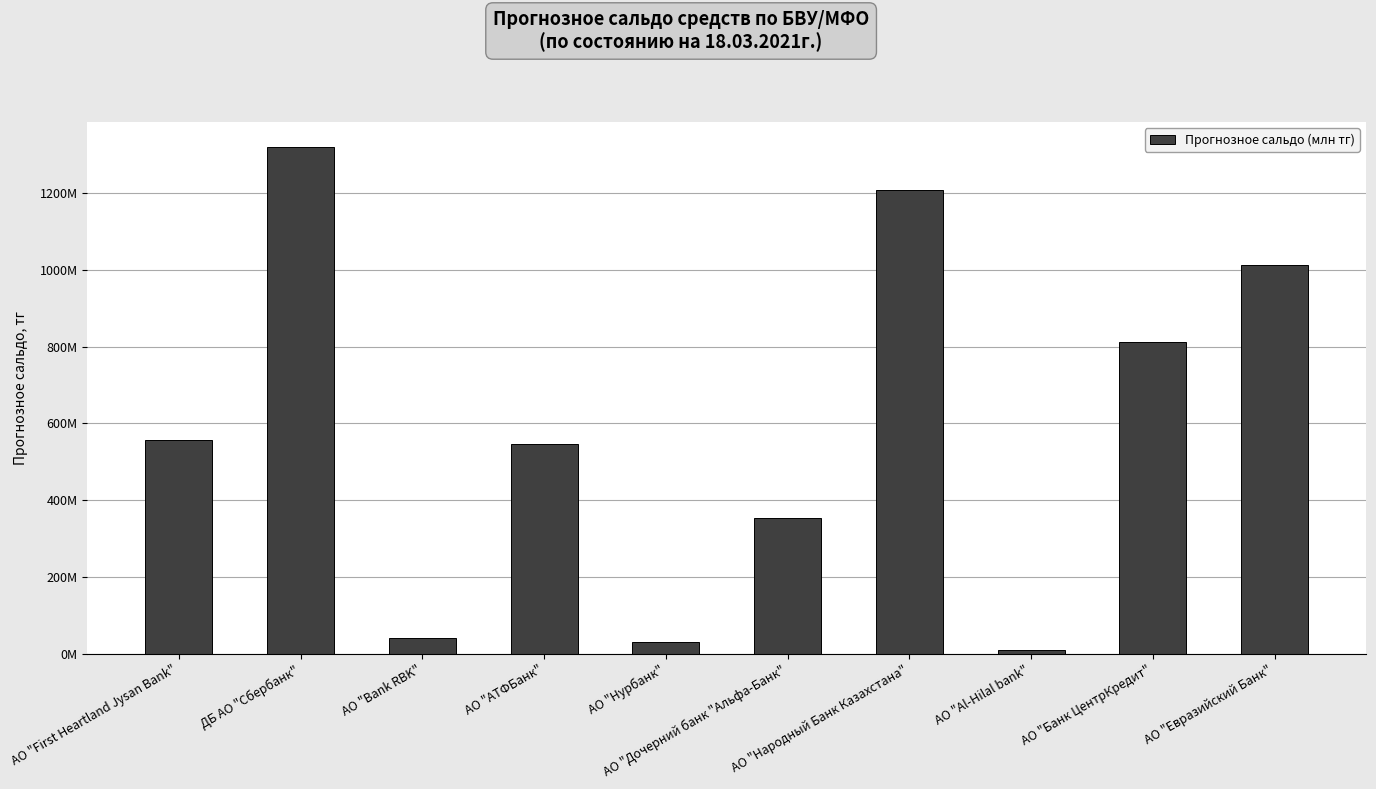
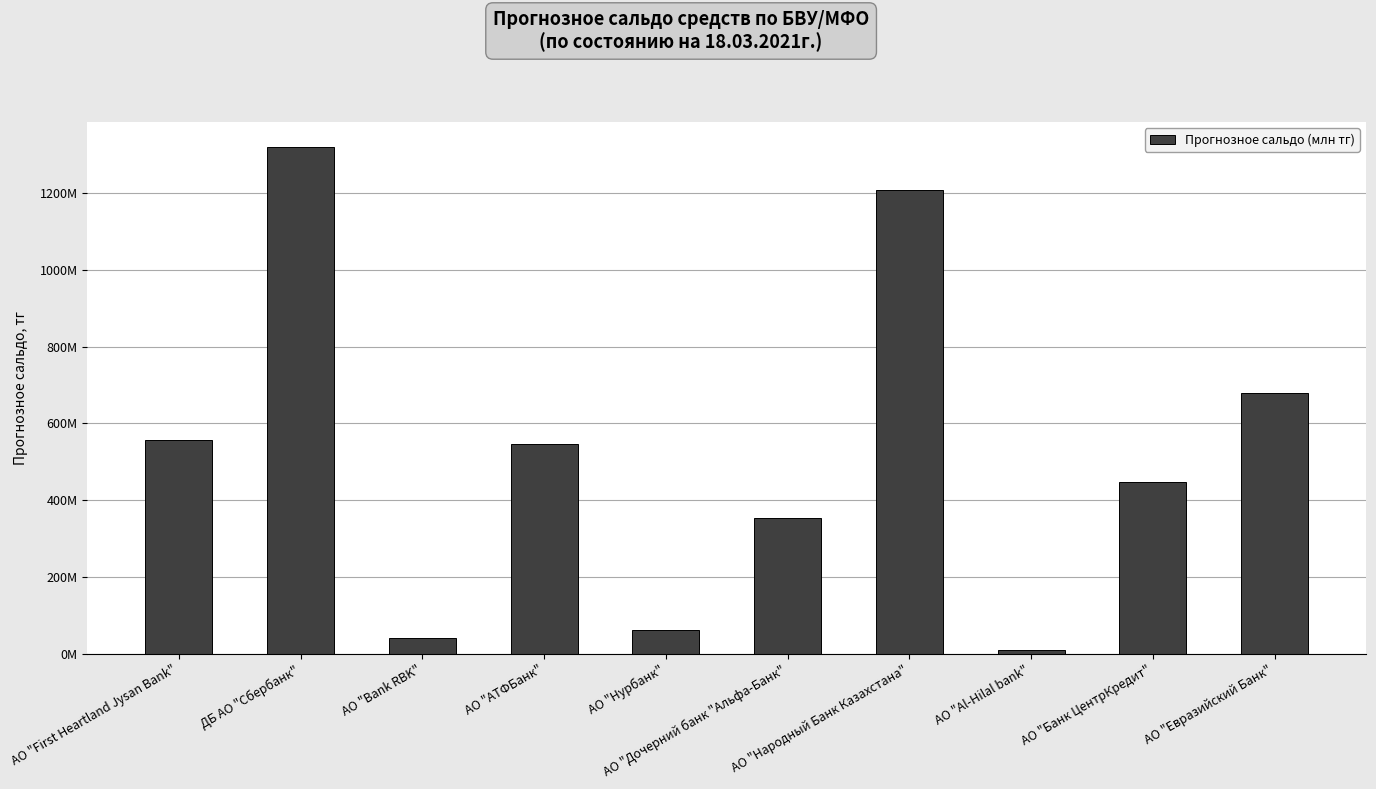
АО "Нурбанк": 30000000 -> 60000000
АО "Банк ЦентрКредит": 810000000 -> 450000000
АО "Евразийский Банк": 1010000000 -> 680000000
